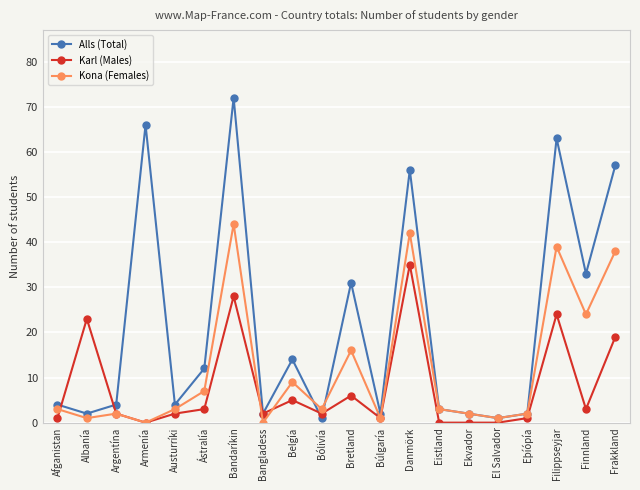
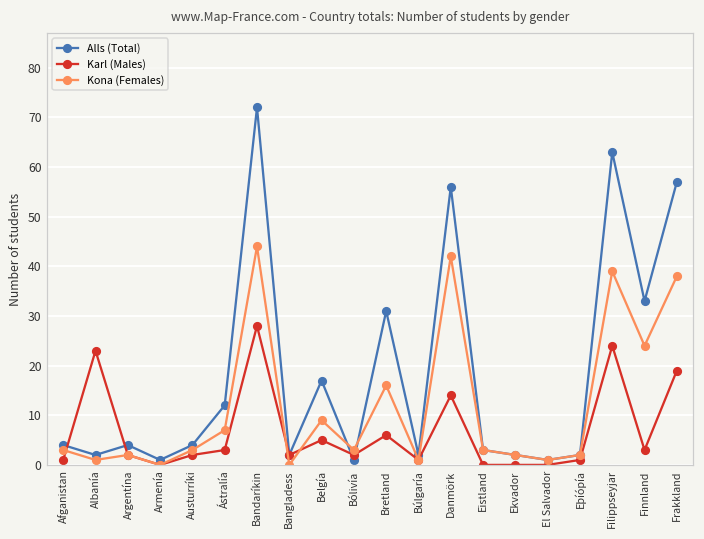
Alls (Total), Armenía: 66 -> 1
Alls (Total), Belgía: 14 -> 17
Karl (Males), Danmörk: 35 -> 14
